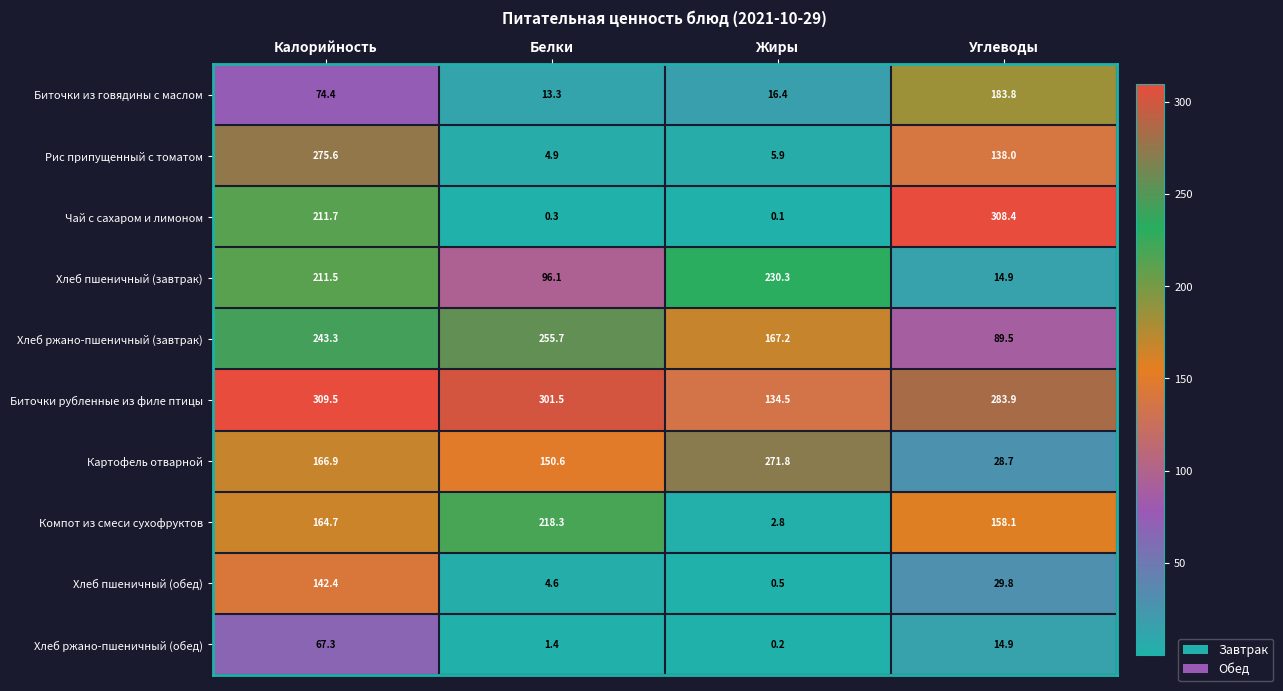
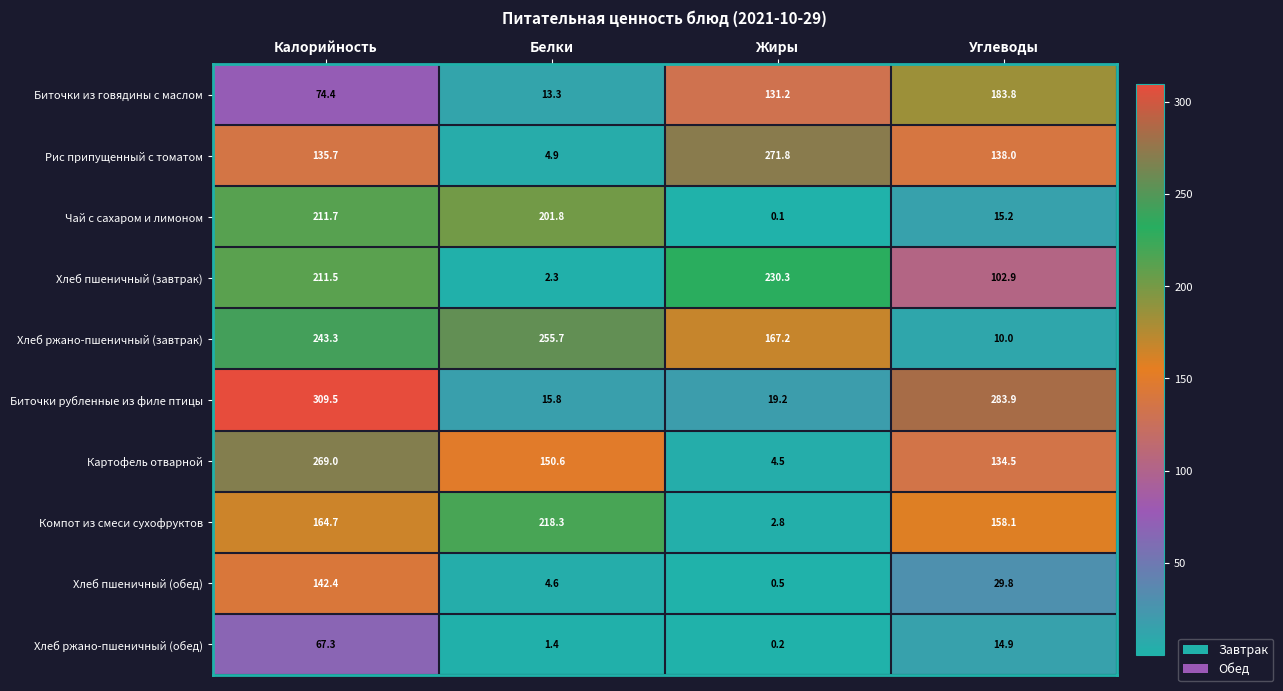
Биточки из говядины с маслом, Жиры: 16.4 -> 131.2
Рис припущенный с томатом, Калорийность: 275.6 -> 135.7
Рис припущенный с томатом, Жиры: 5.9 -> 271.8
Чай с сахаром и лимоном, Белки: 0.3 -> 201.8
Чай с сахаром и лимоном, Углеводы: 308.4 -> 15.2
Хлеб пшеничный (завтрак), Белки: 96.1 -> 2.3
Хлеб пшеничный (завтрак), Углеводы: 14.9 -> 102.9
Хлеб ржано-пшеничный (завтрак), Углеводы: 89.5 -> 10.0
Биточки рубленные из филе птицы, Белки: 301.5 -> 15.8
Биточки рубленные из филе птицы, Жиры: 134.5 -> 19.2
Картофель отварной, Калорийность: 166.9 -> 269.0
Картофель отварной, Жиры: 271.8 -> 4.5
Картофель отварной, Углеводы: 28.7 -> 134.5
